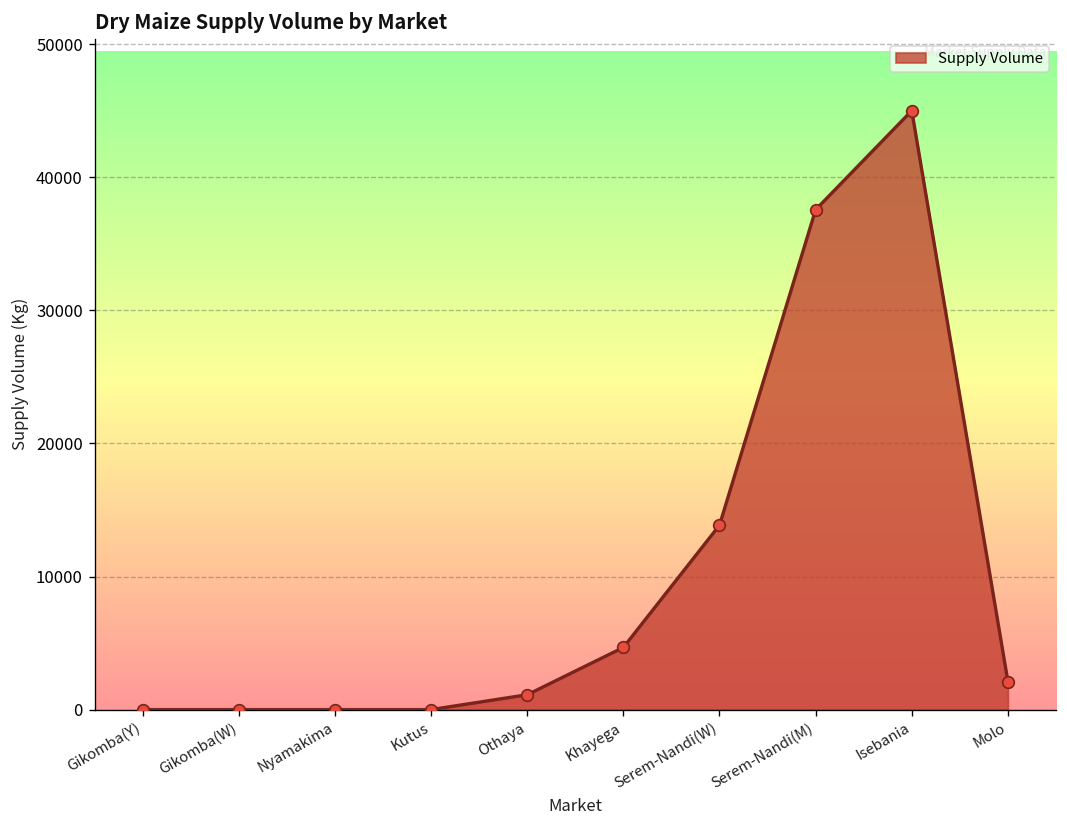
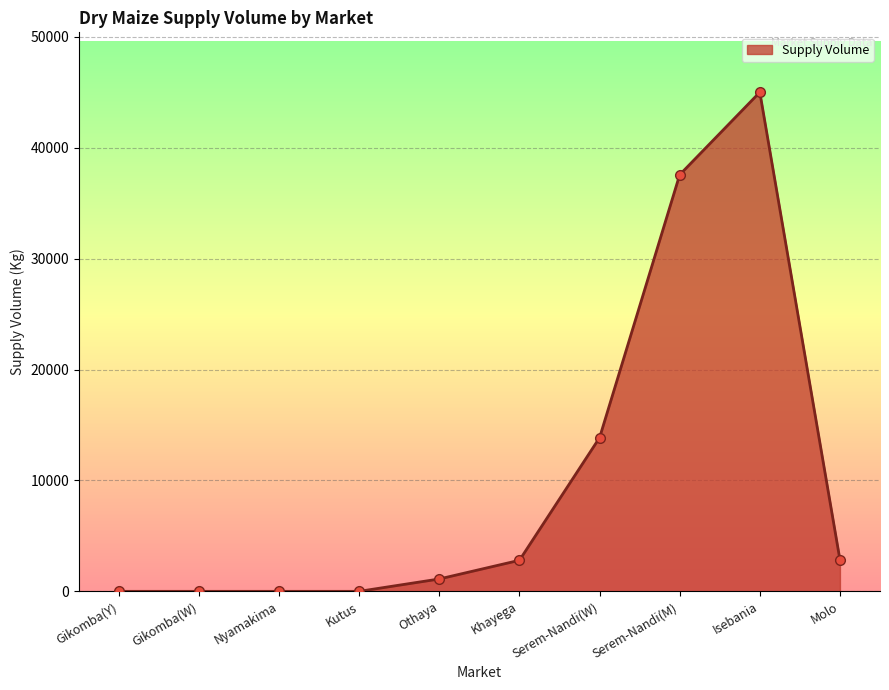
Khayega: 4700 -> 2800
Molo: 2100 -> 2800
